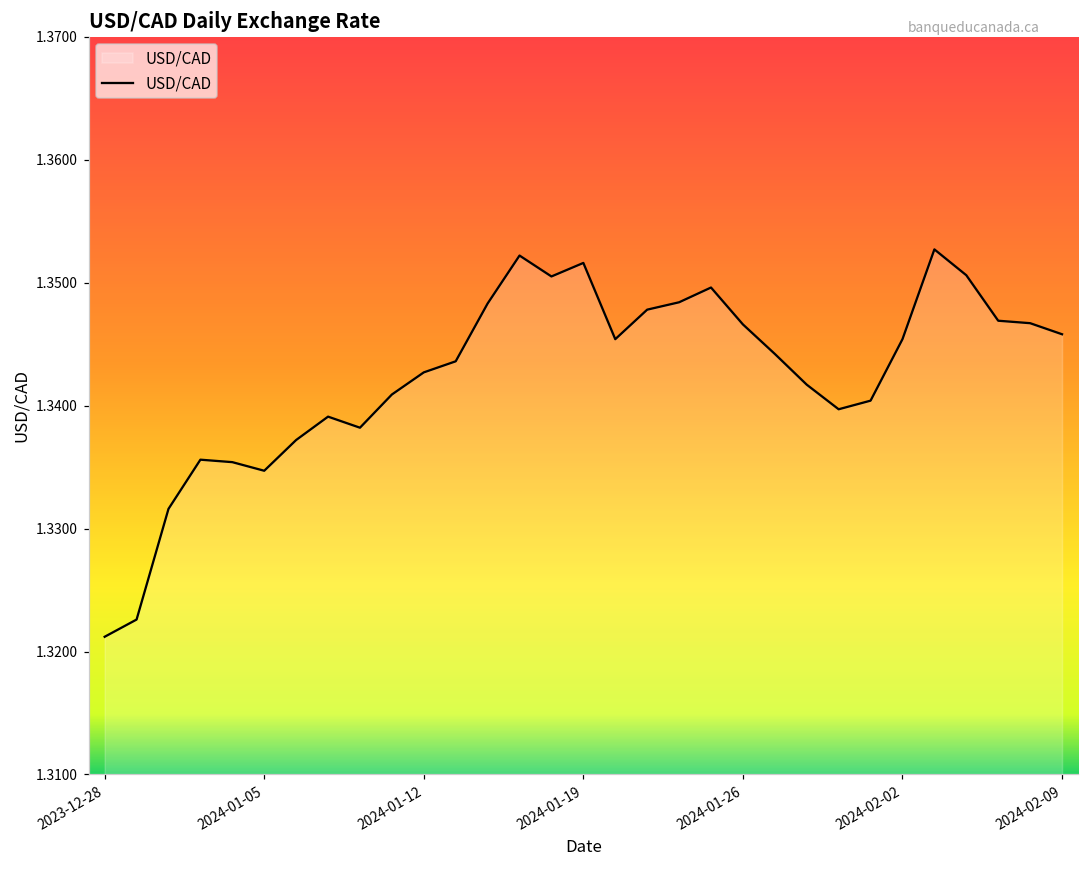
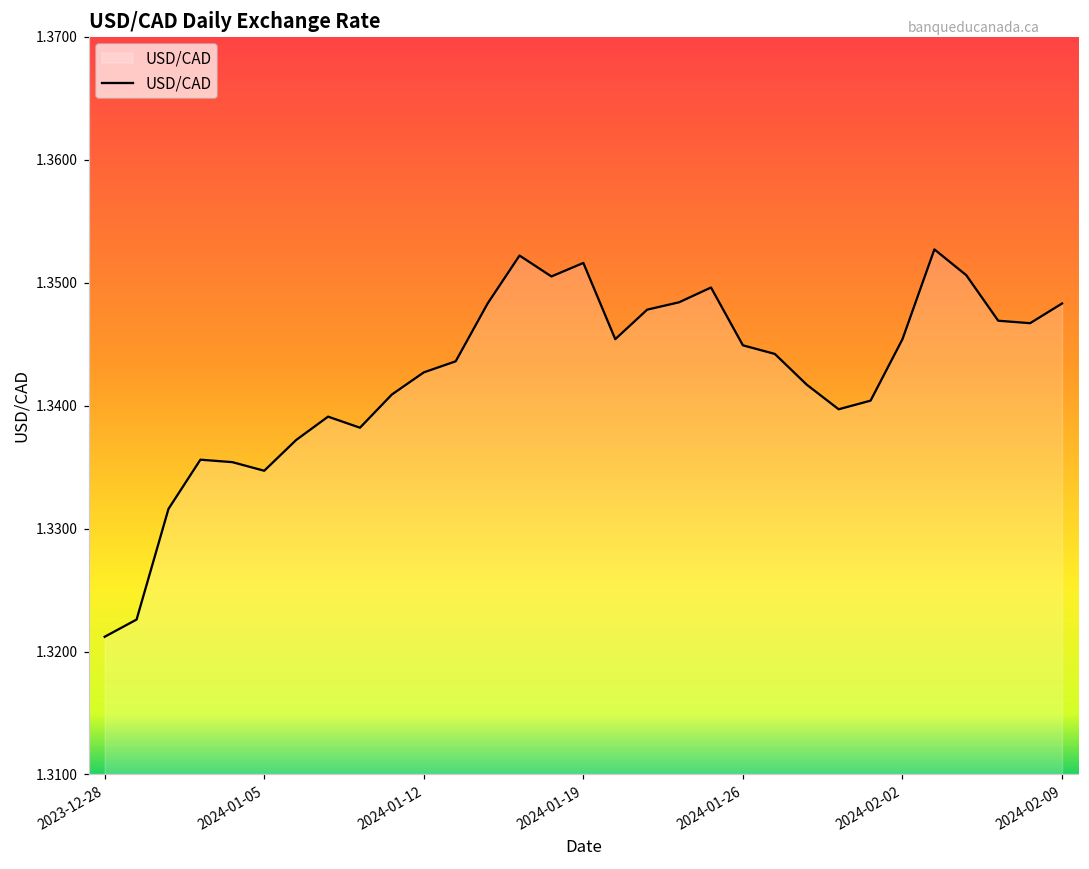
2024-01-26: 1.3466 -> 1.3449
2024-02-09: 1.3458 -> 1.3483
